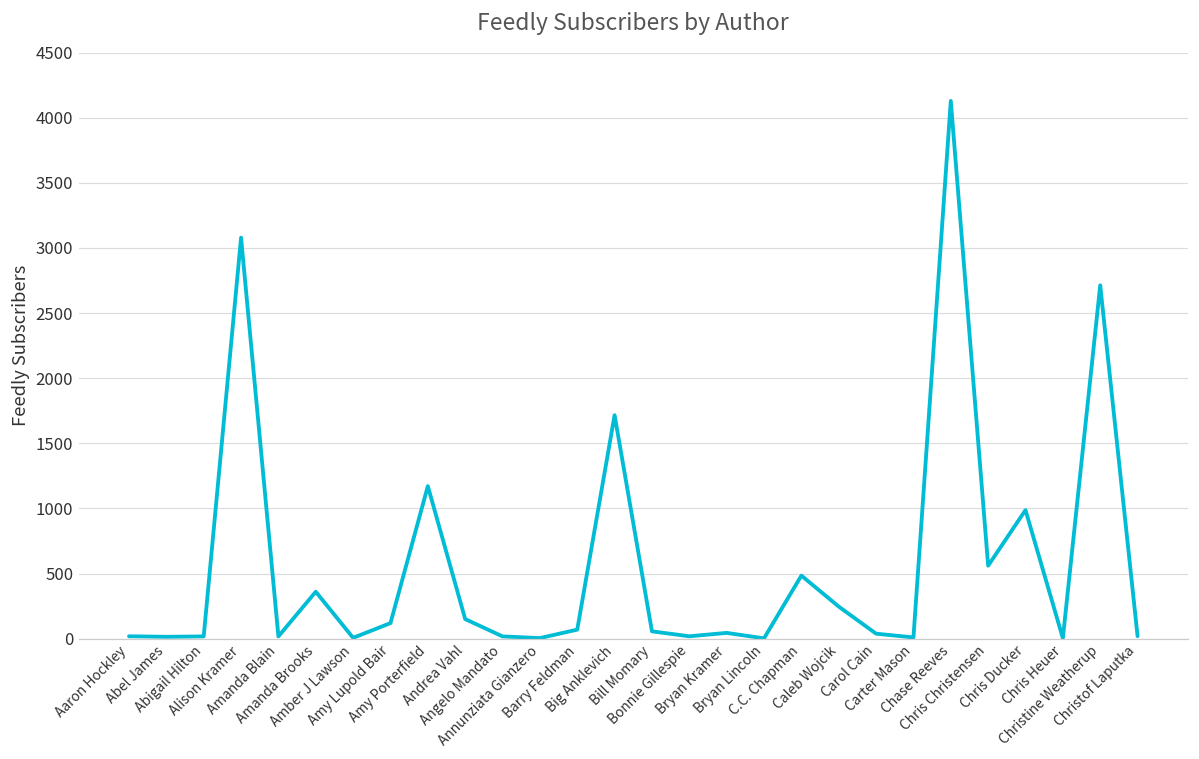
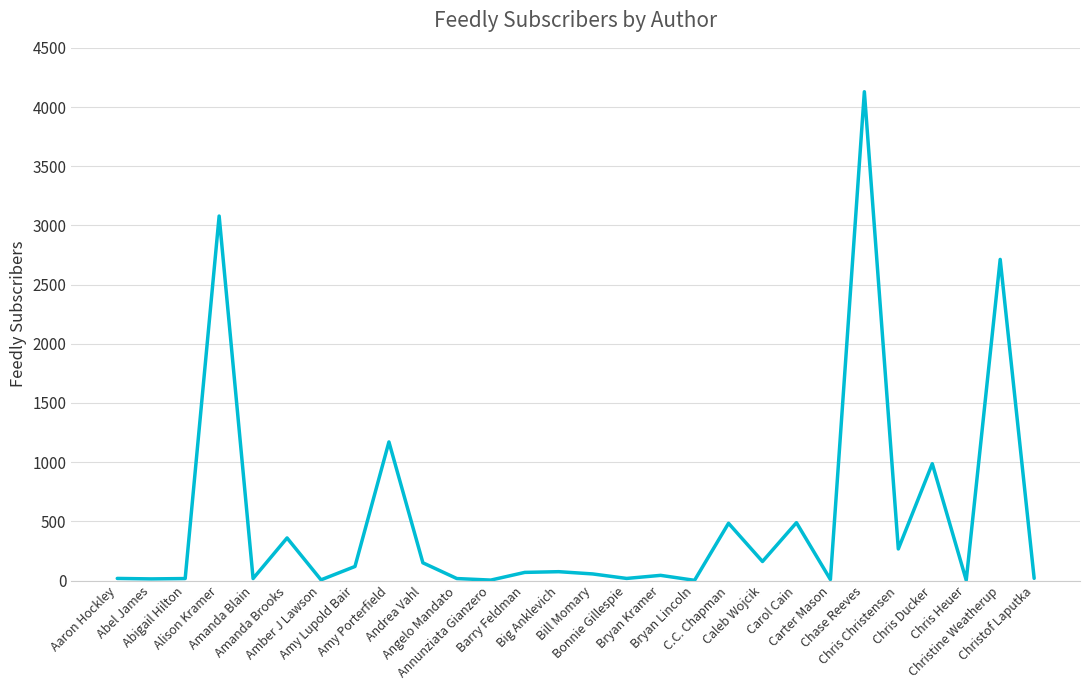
Big Anklevich: 1720 -> 80
Caleb Wojcik: 250 -> 160
Carol Cain: 40 -> 490
Chris Christensen: 560 -> 270
